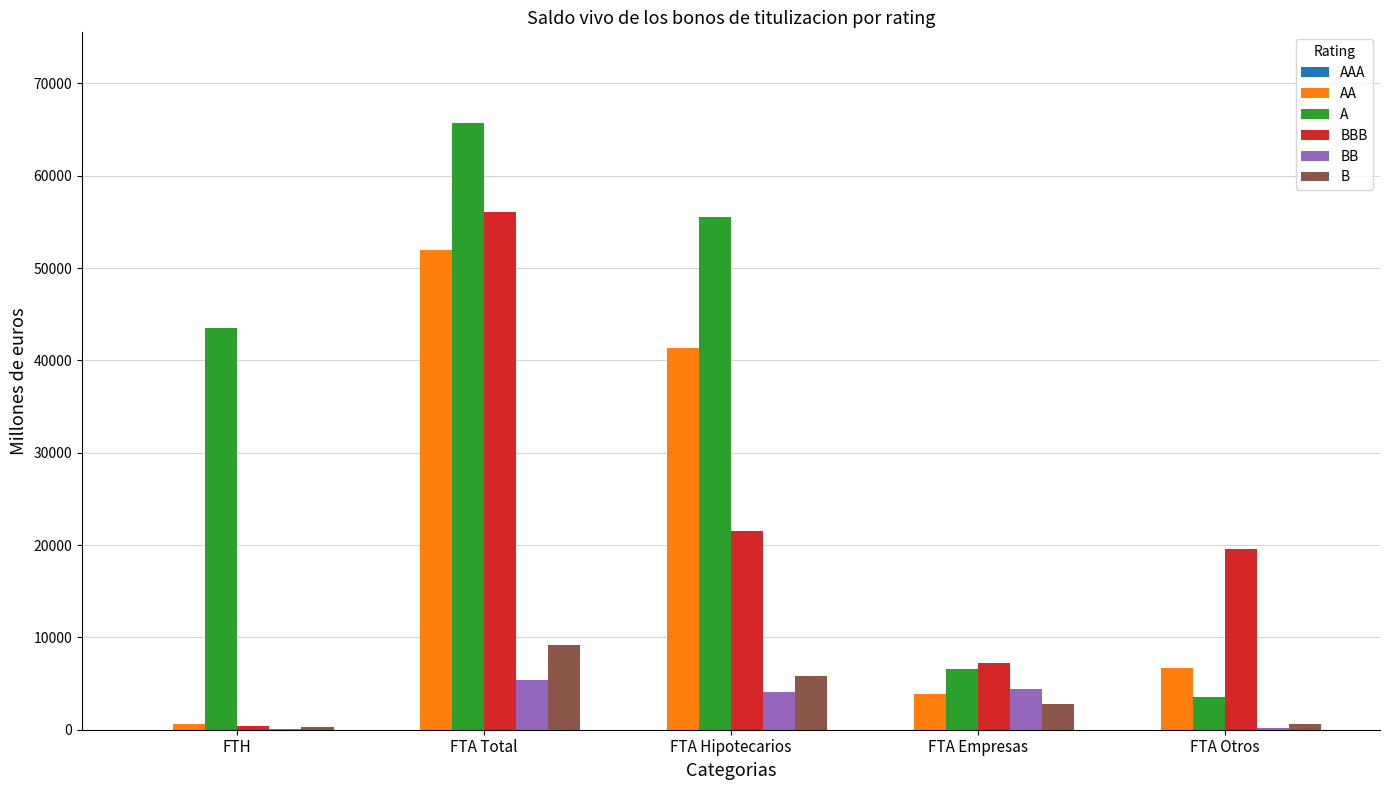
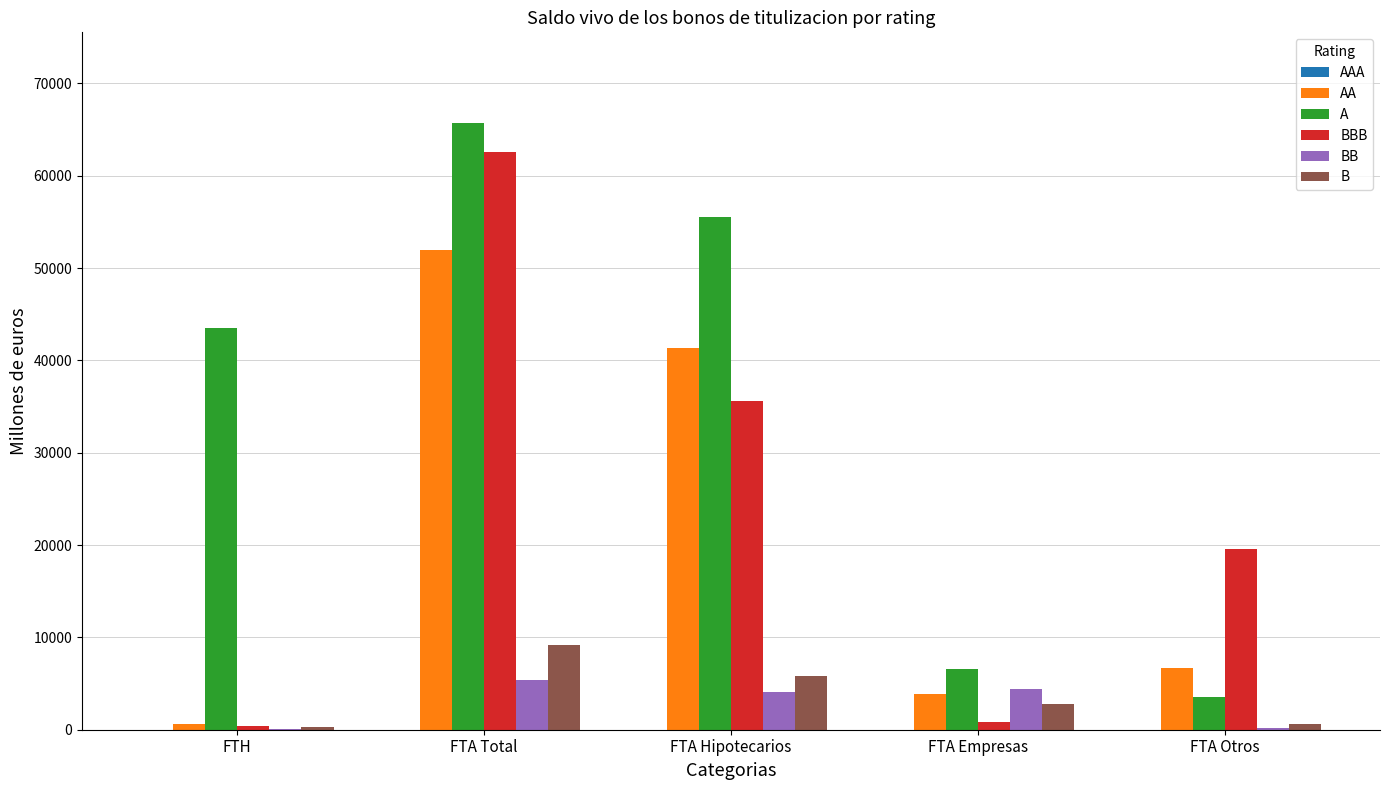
BBB, FTA Total: 56000 -> 63000
BBB, FTA Hipotecarios: 21000 -> 36000
BBB, FTA Empresas: 7000 -> 1000
